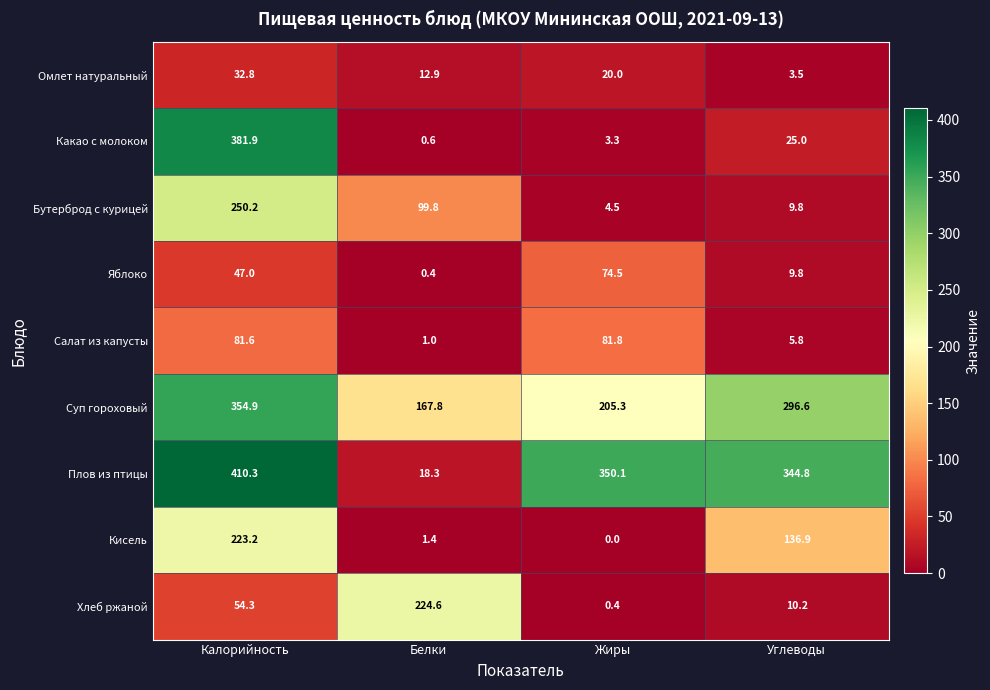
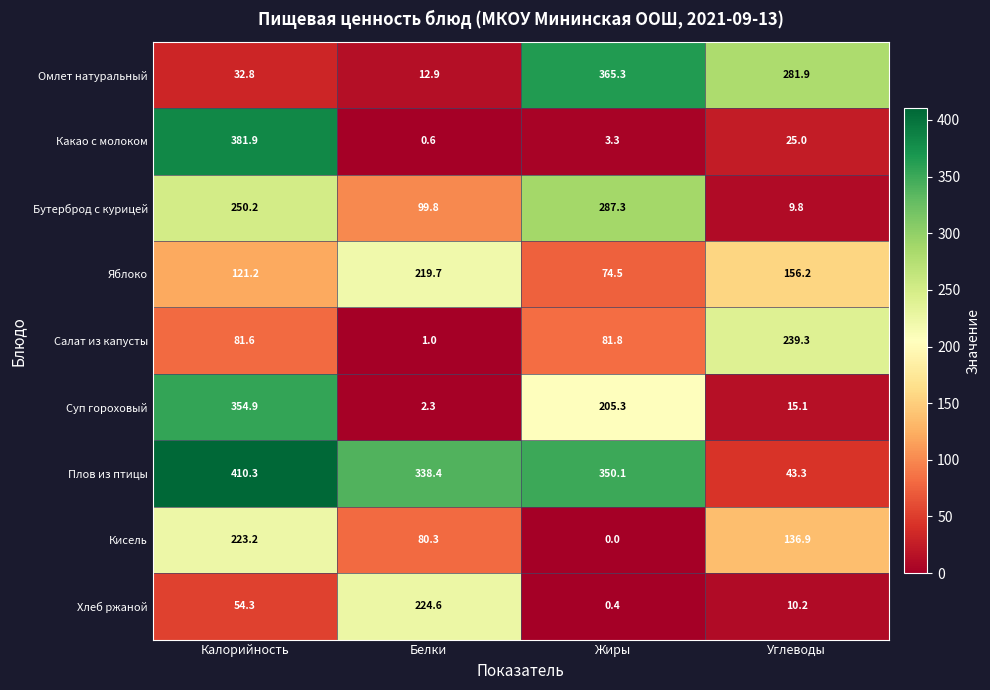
Омлет натуральный, Жиры: 20.0 -> 365.3
Омлет натуральный, Углеводы: 3.5 -> 281.9
Бутерброд с курицей, Жиры: 4.5 -> 287.3
Яблоко, Калорийность: 47.0 -> 121.2
Яблоко, Белки: 0.4 -> 219.7
Яблоко, Углеводы: 9.8 -> 156.2
Салат из капусты, Углеводы: 5.8 -> 239.3
Суп гороховый, Белки: 167.8 -> 2.3
Суп гороховый, Углеводы: 296.6 -> 15.1
Плов из птицы, Белки: 18.3 -> 338.4
Плов из птицы, Углеводы: 344.8 -> 43.3
Кисель, Белки: 1.4 -> 80.3
